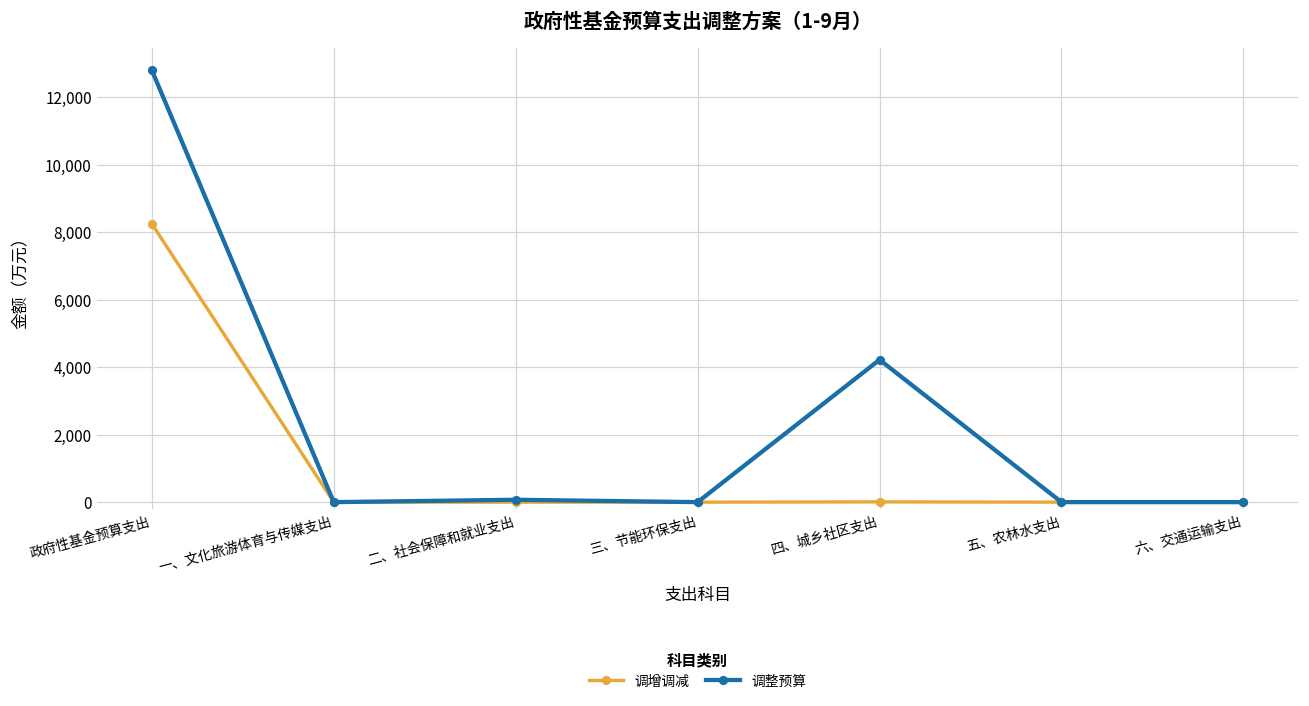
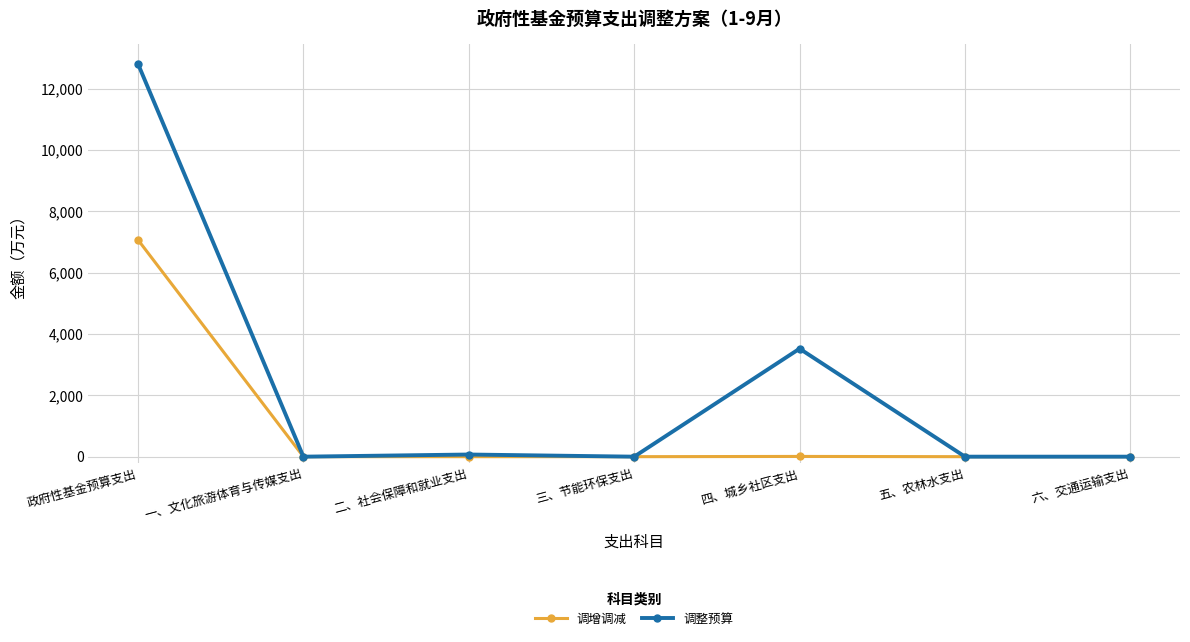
调增调减, 政府性基金预算支出: 8,300 -> 7,100
调整预算, 四、城乡社区支出: 4,200 -> 3,500
